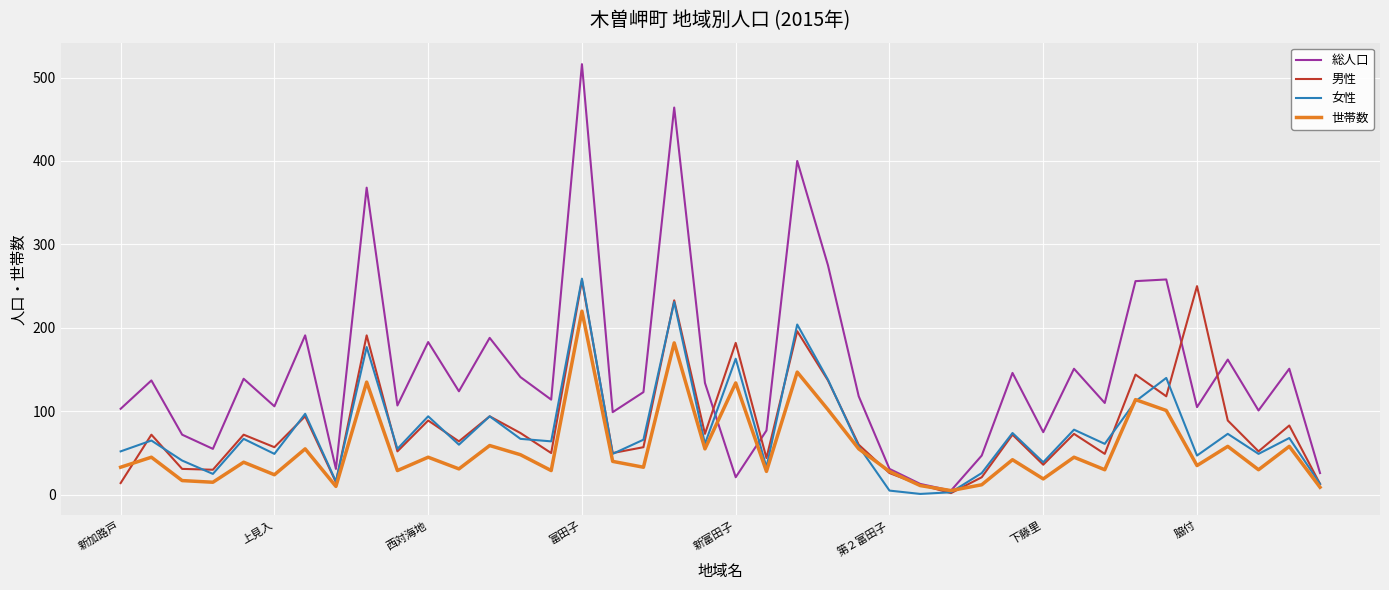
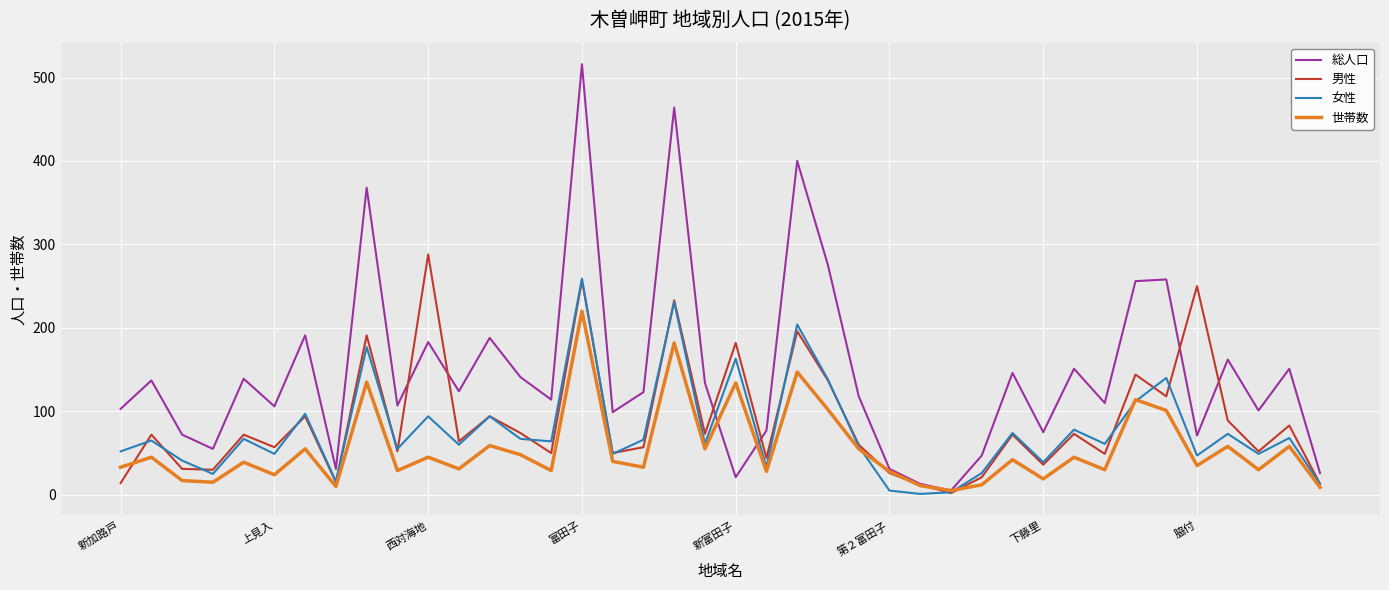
男性, 西対海地: 90 -> 290
総人口, 脇付: 110 -> 70
